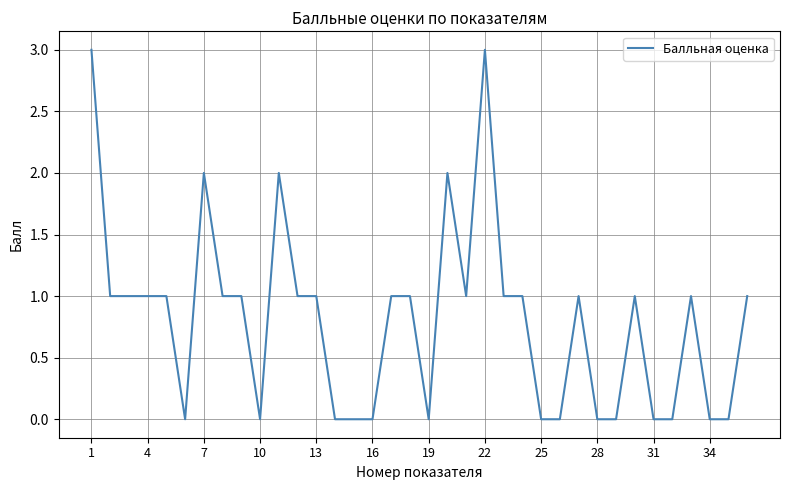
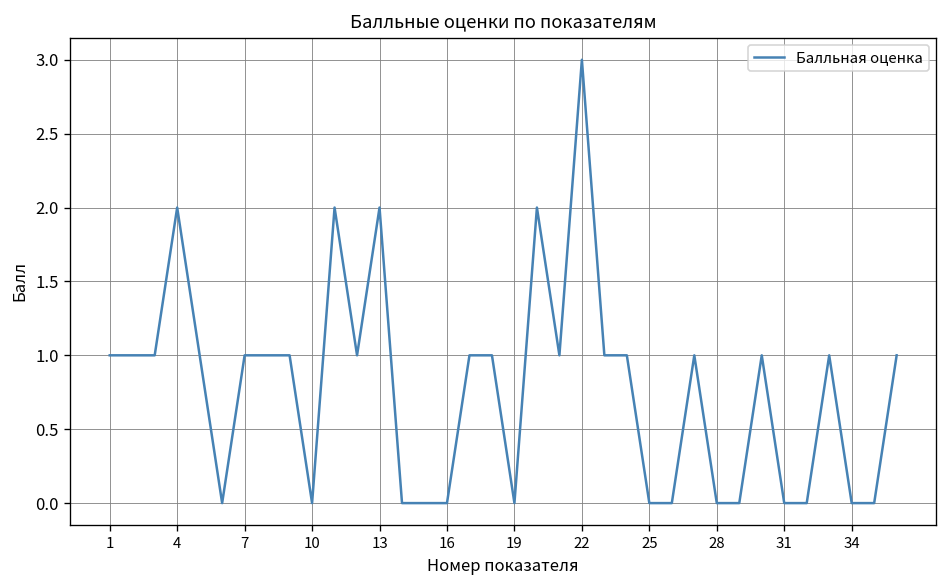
1: 3 -> 1
4: 1 -> 2
7: 2 -> 1
13: 1 -> 2
